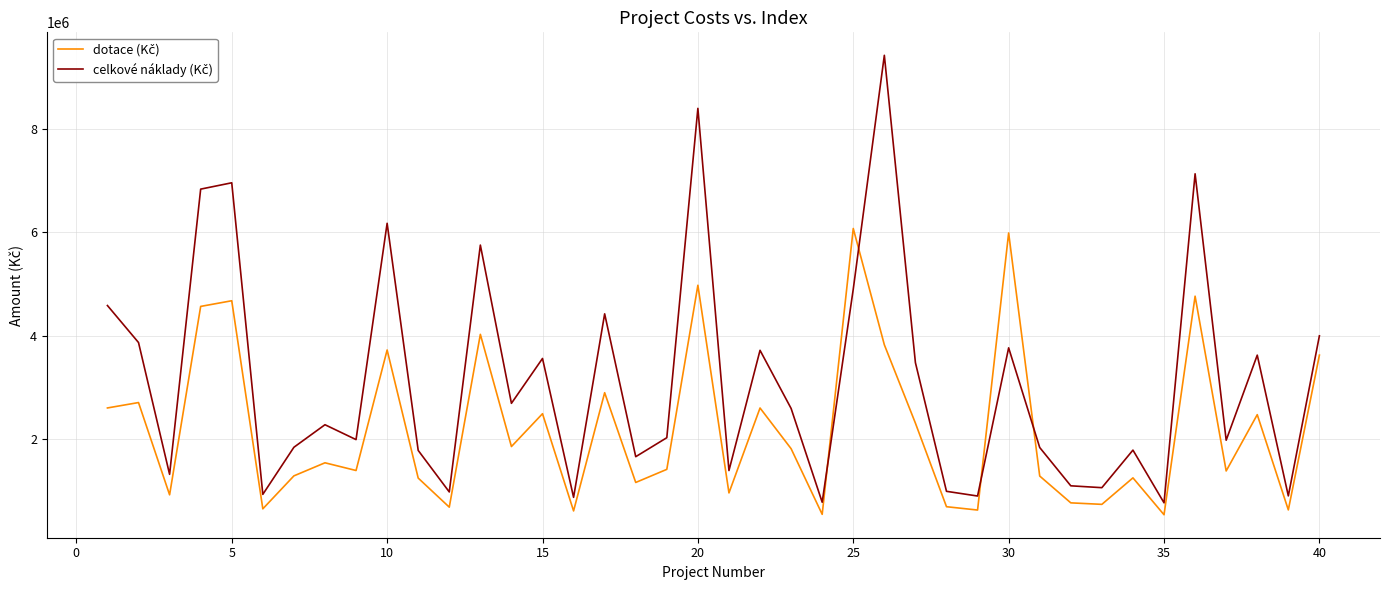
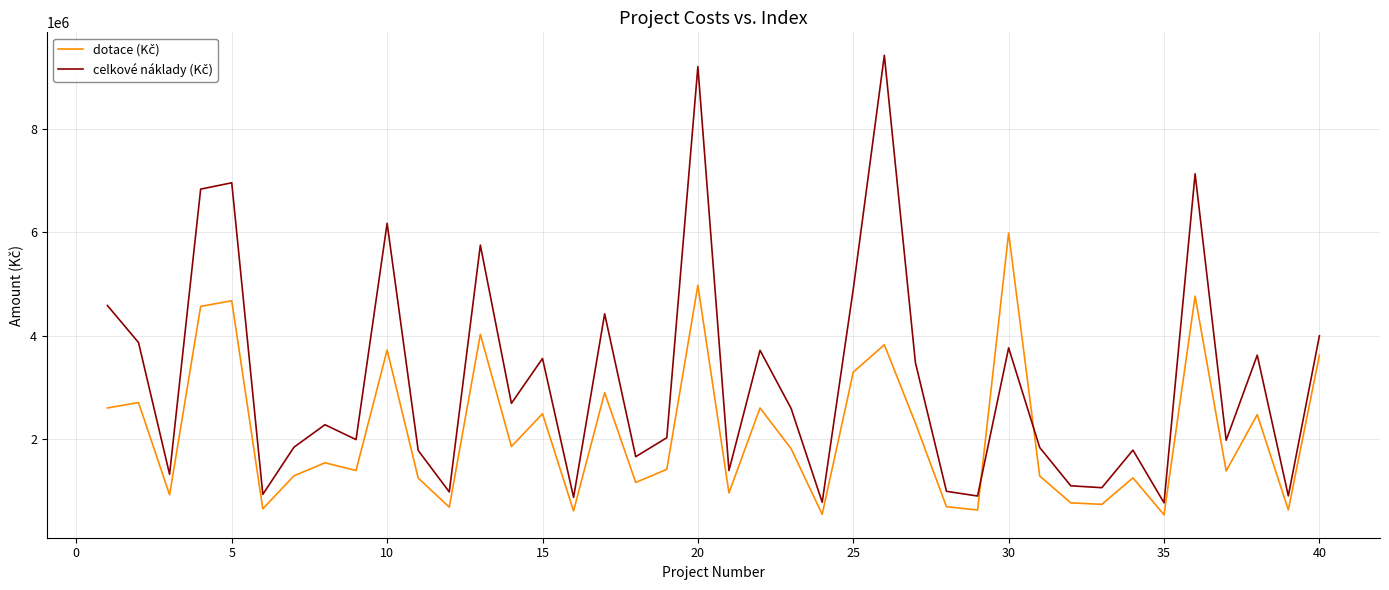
celkové náklady (Kč), 20: 8400000 -> 9200000
dotace (Kč), 25: 6100000 -> 3300000
